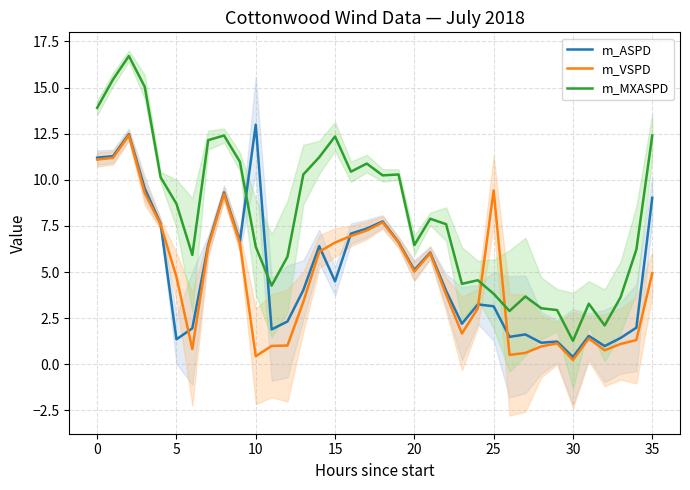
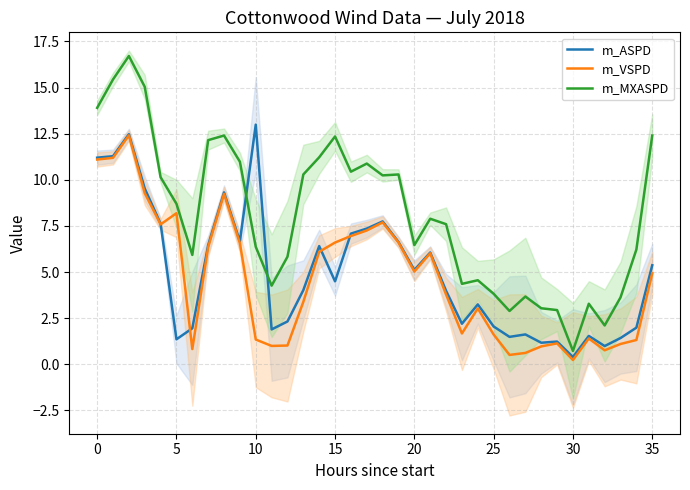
m_VSPD, 5: 4.7 -> 8.2
m_VSPD, 10: 0.4 -> 1.3
m_ASPD, 25: 3.1 -> 2.1
m_VSPD, 25: 9.4 -> 1.6
m_MXASPD, 30: 1.3 -> 0.7
m_ASPD, 35: 9.0 -> 5.4
